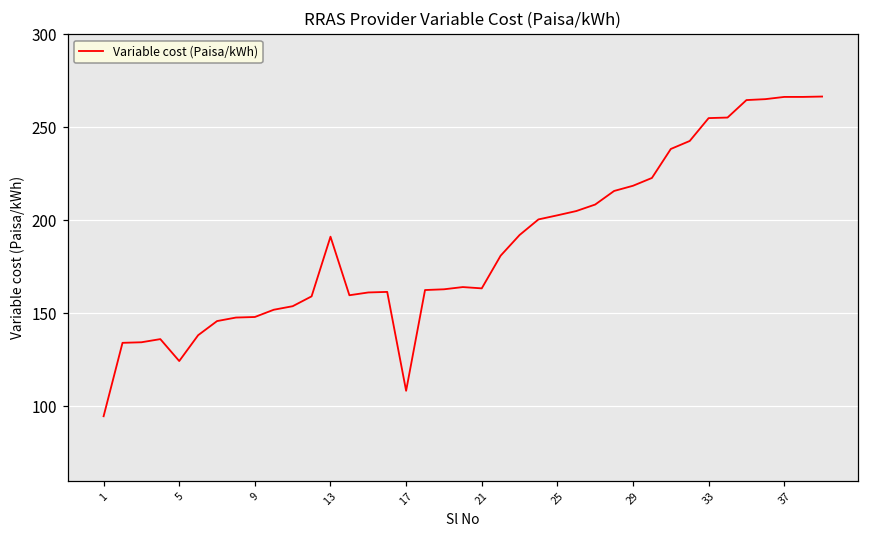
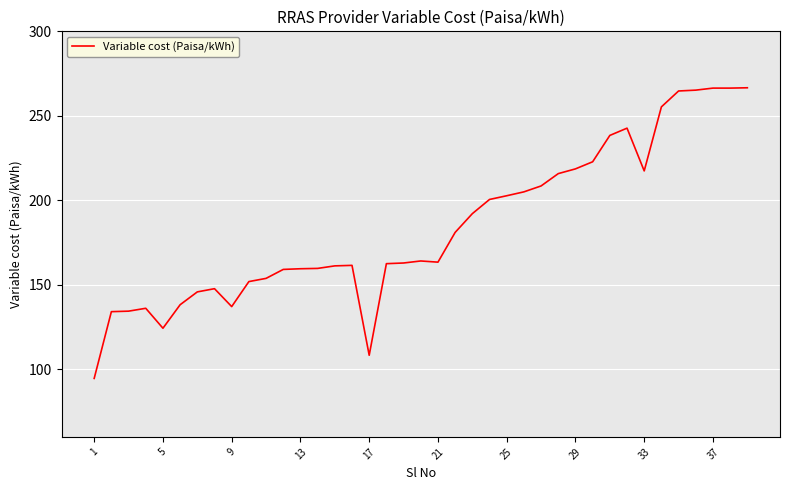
9: 148 -> 137
13: 191 -> 160
33: 255 -> 217
